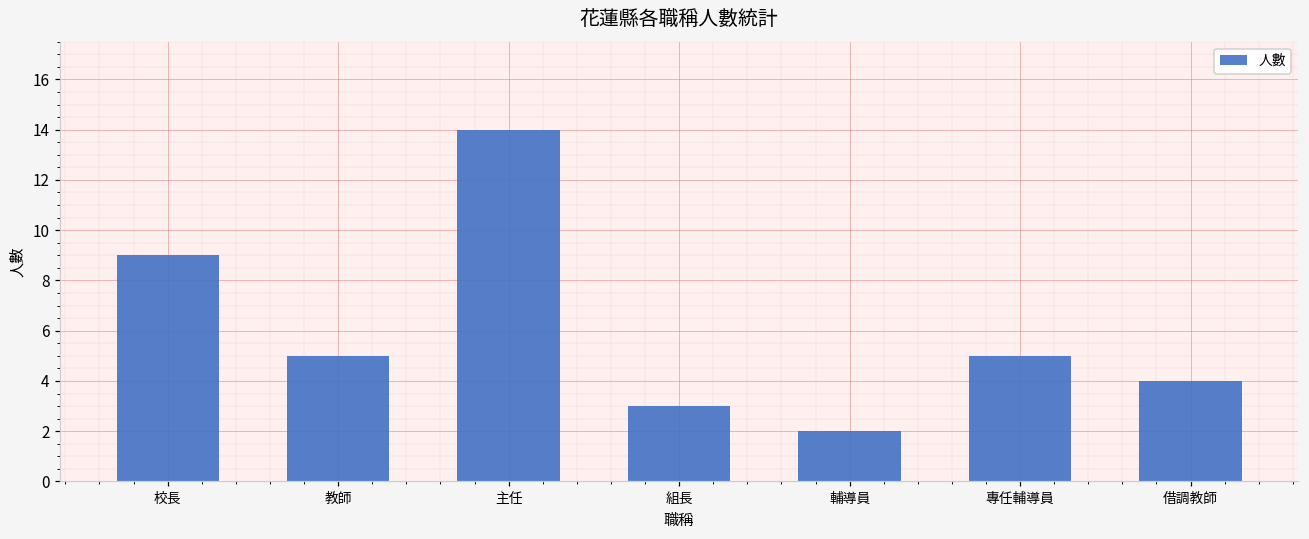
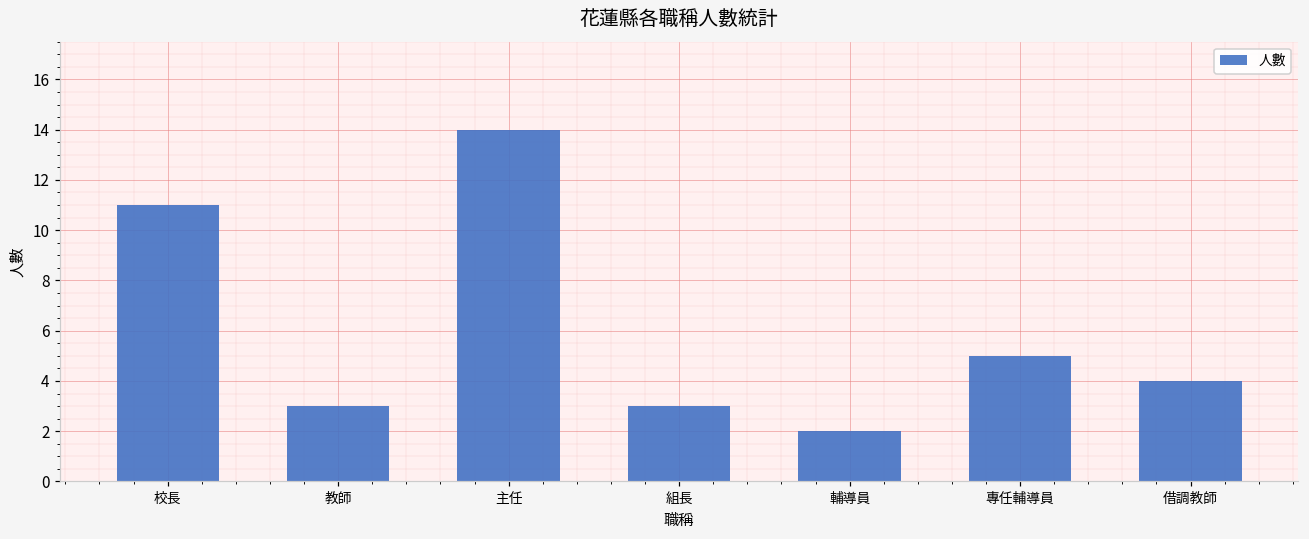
校長: 9 -> 11
教師: 5 -> 3
